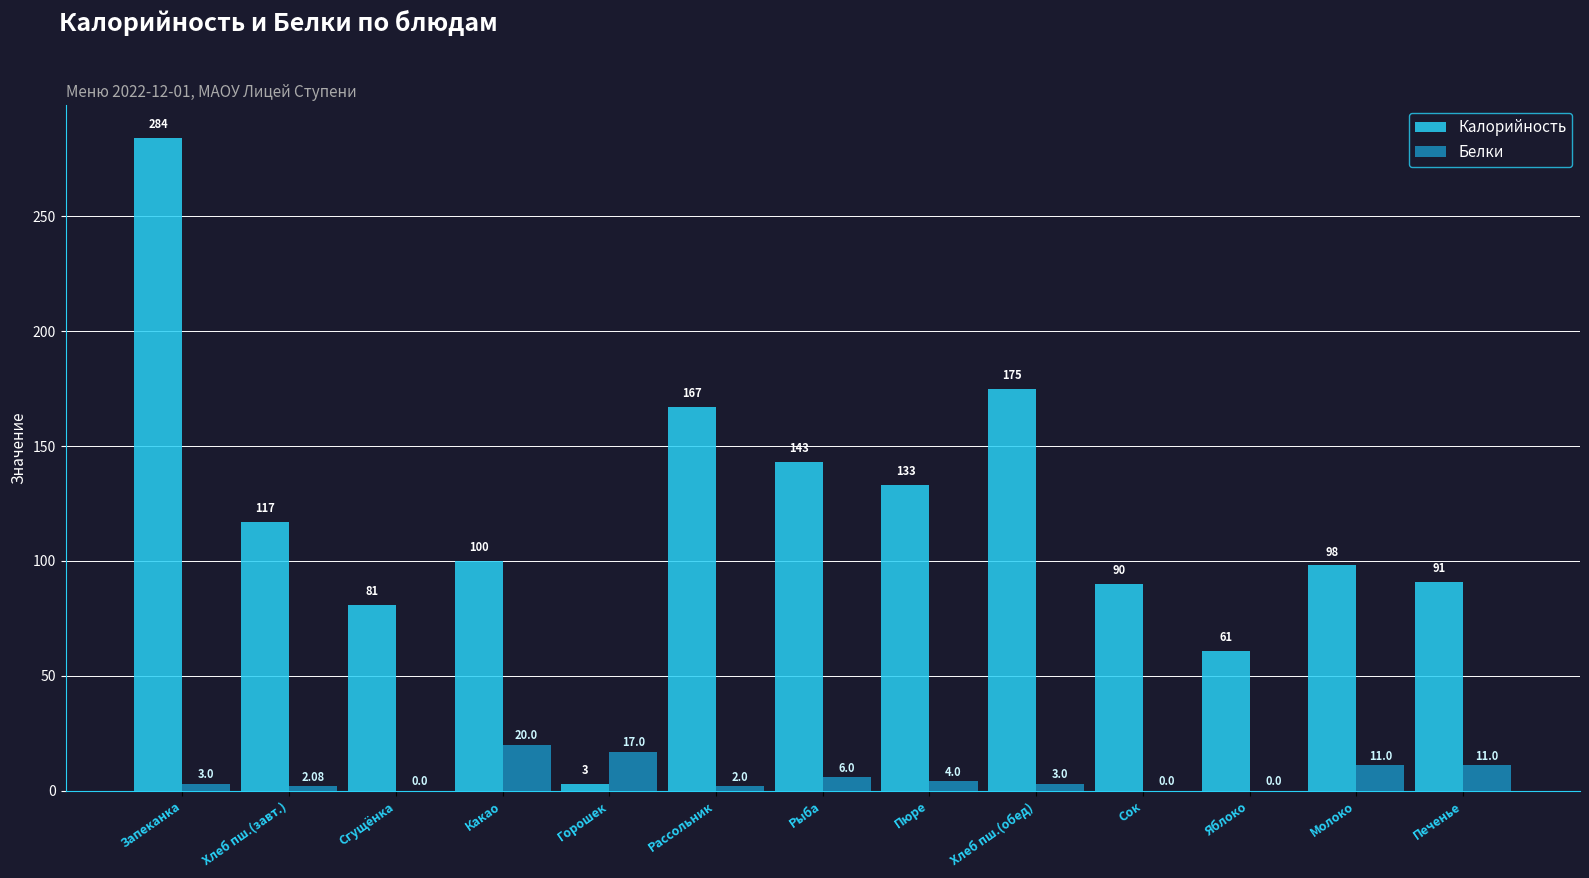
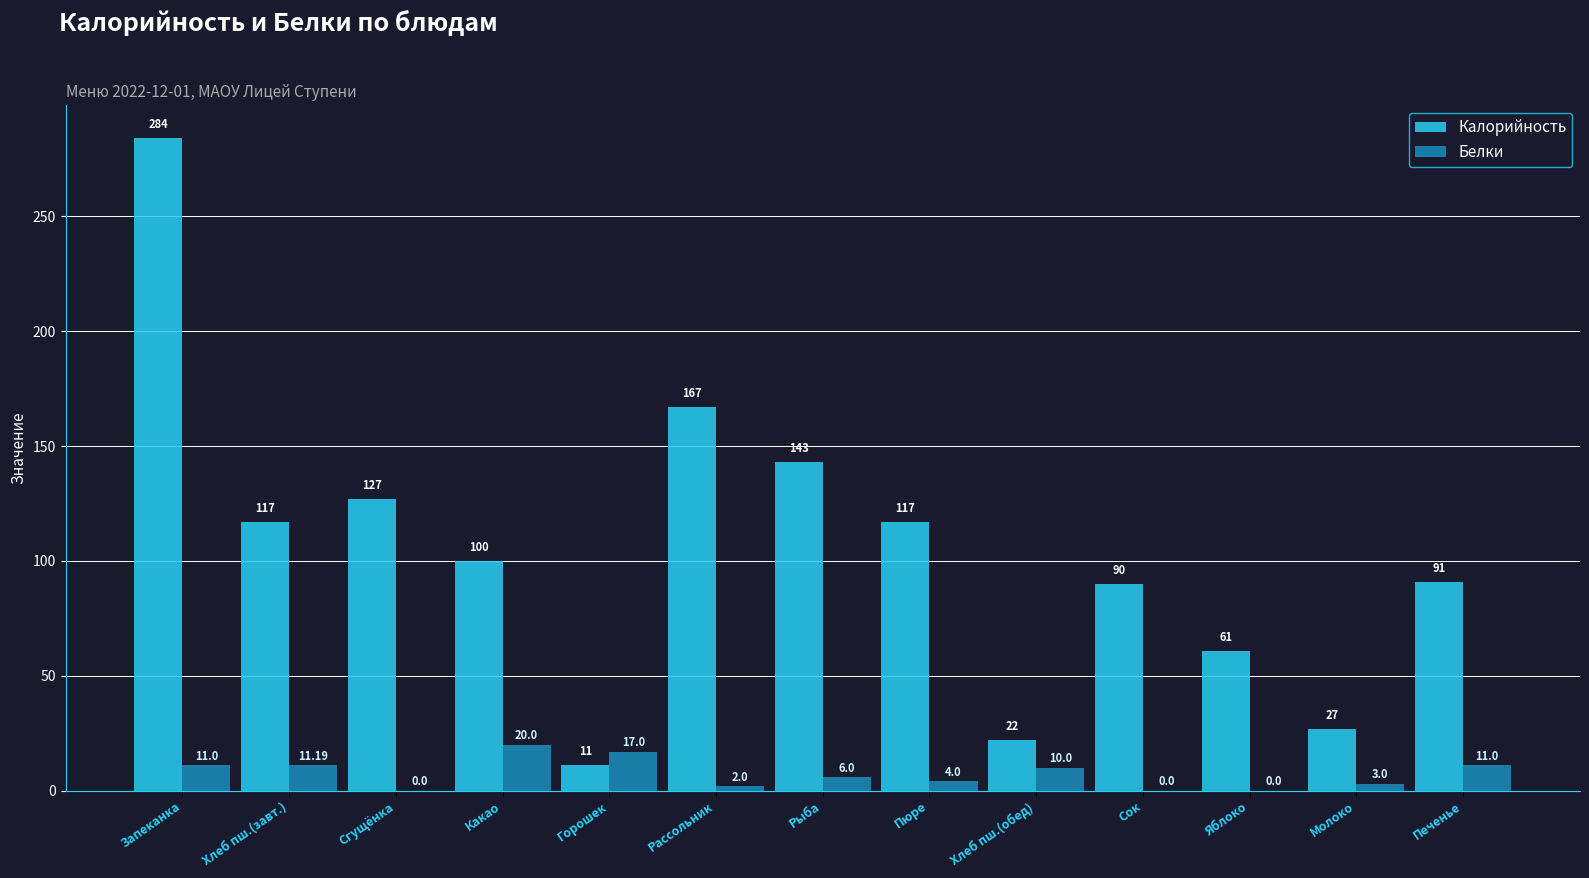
Белки, Запеканка: 3.0 -> 11.0
Белки, Хлеб пш.(завт.): 2.08 -> 11.19
Калорийность, Сгущёнка: 81 -> 127
Калорийность, Горошек: 3 -> 11
Калорийность, Пюре: 133 -> 117
Калорийность, Хлеб пш.(обед): 175 -> 22
Белки, Хлеб пш.(обед): 3.0 -> 10.0
Калорийность, Молоко: 98 -> 27
Белки, Молоко: 11.0 -> 3.0
